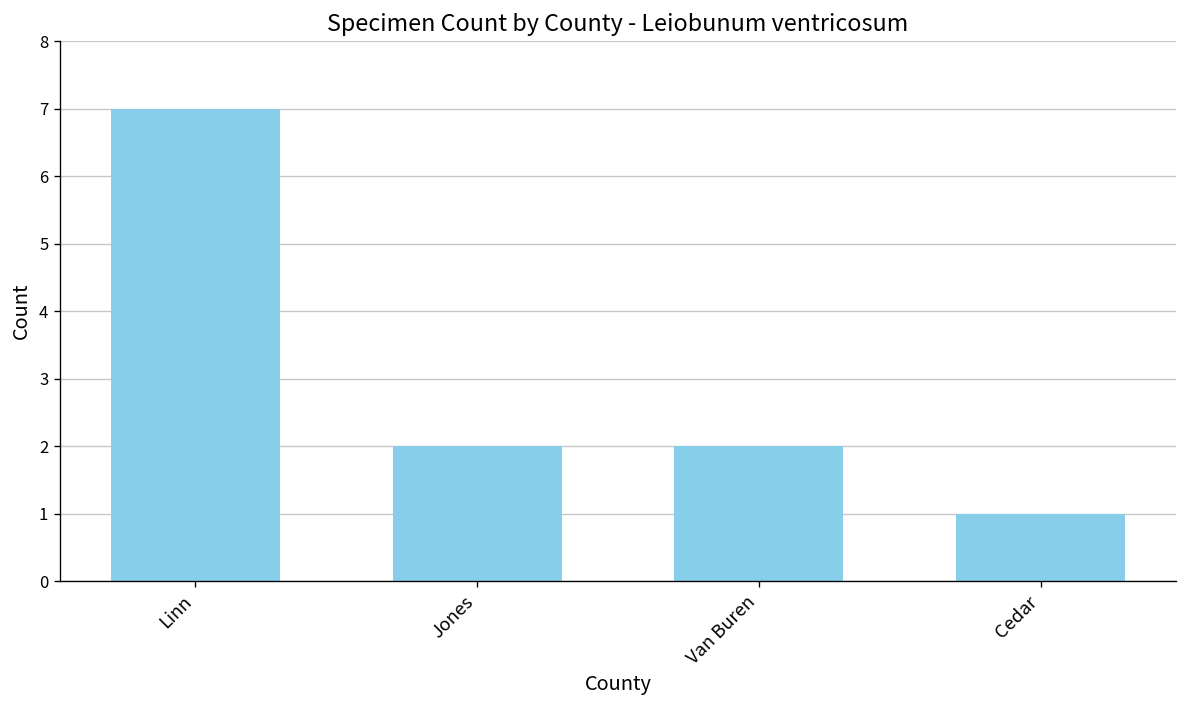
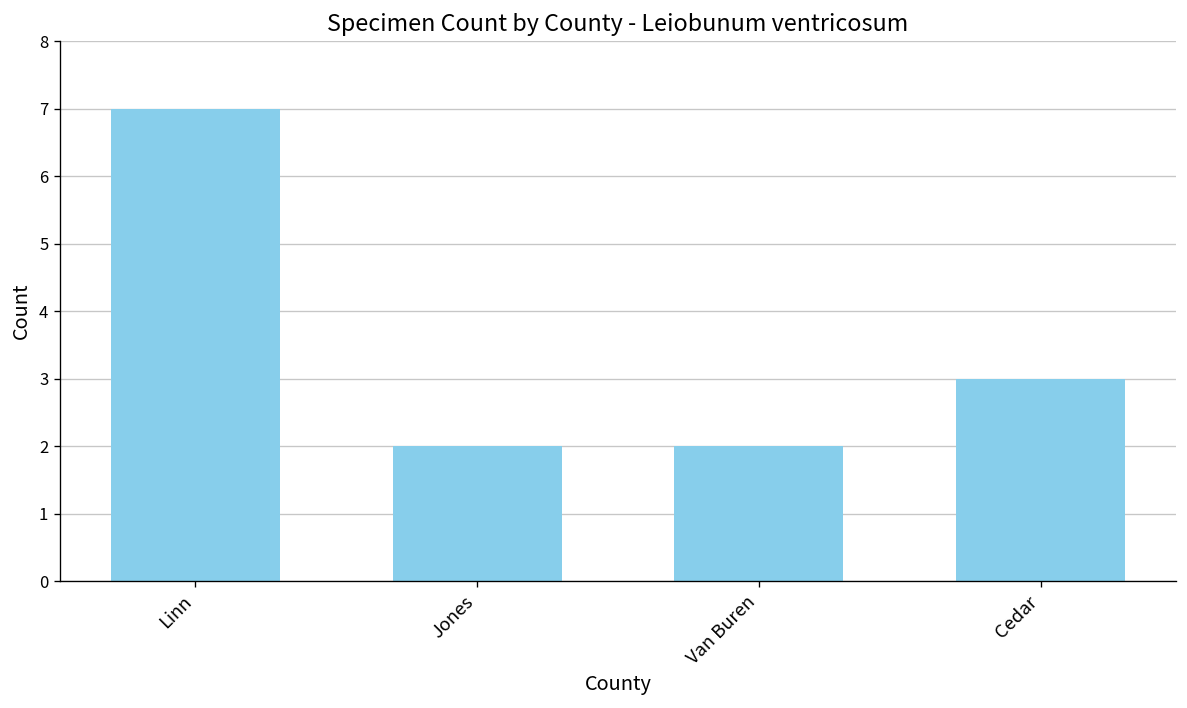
Cedar: 1 -> 3
